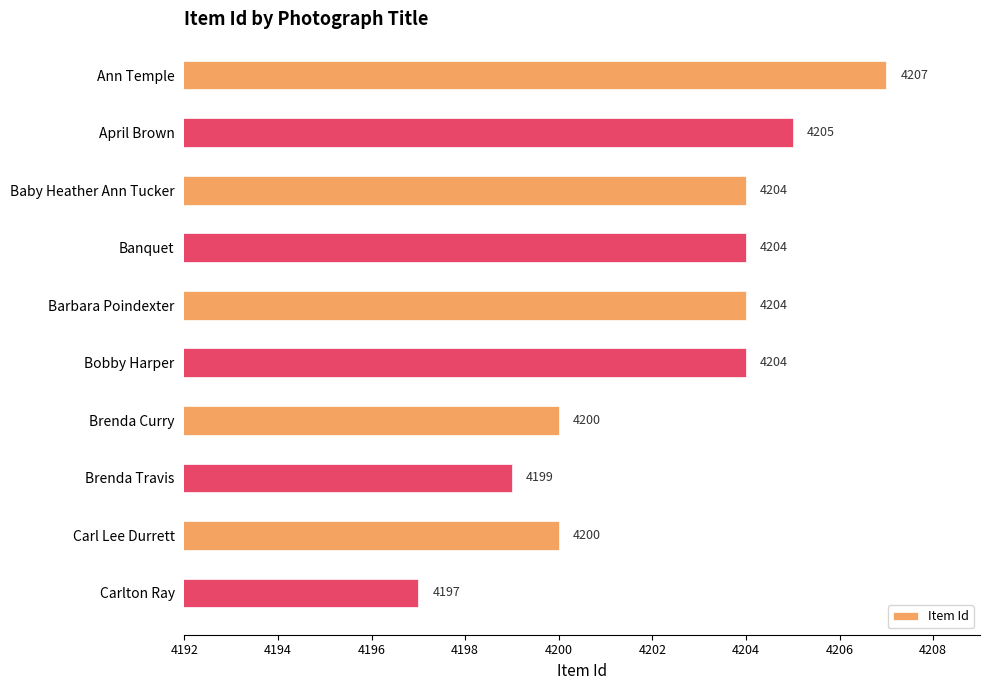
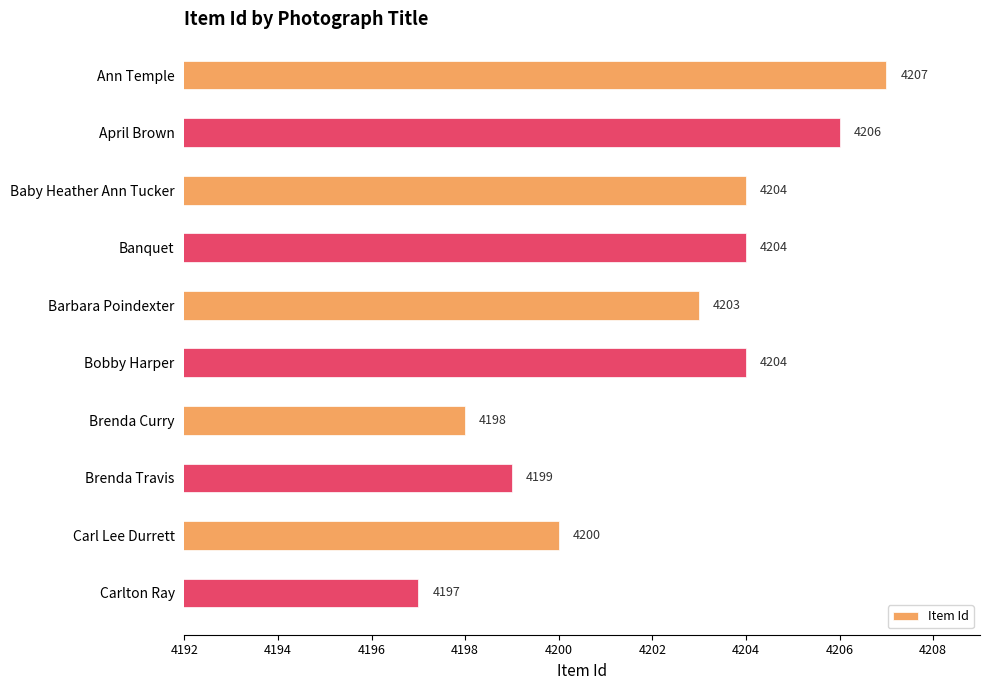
April Brown: 4205 -> 4206
Barbara Poindexter: 4204 -> 4203
Brenda Curry: 4200 -> 4198
